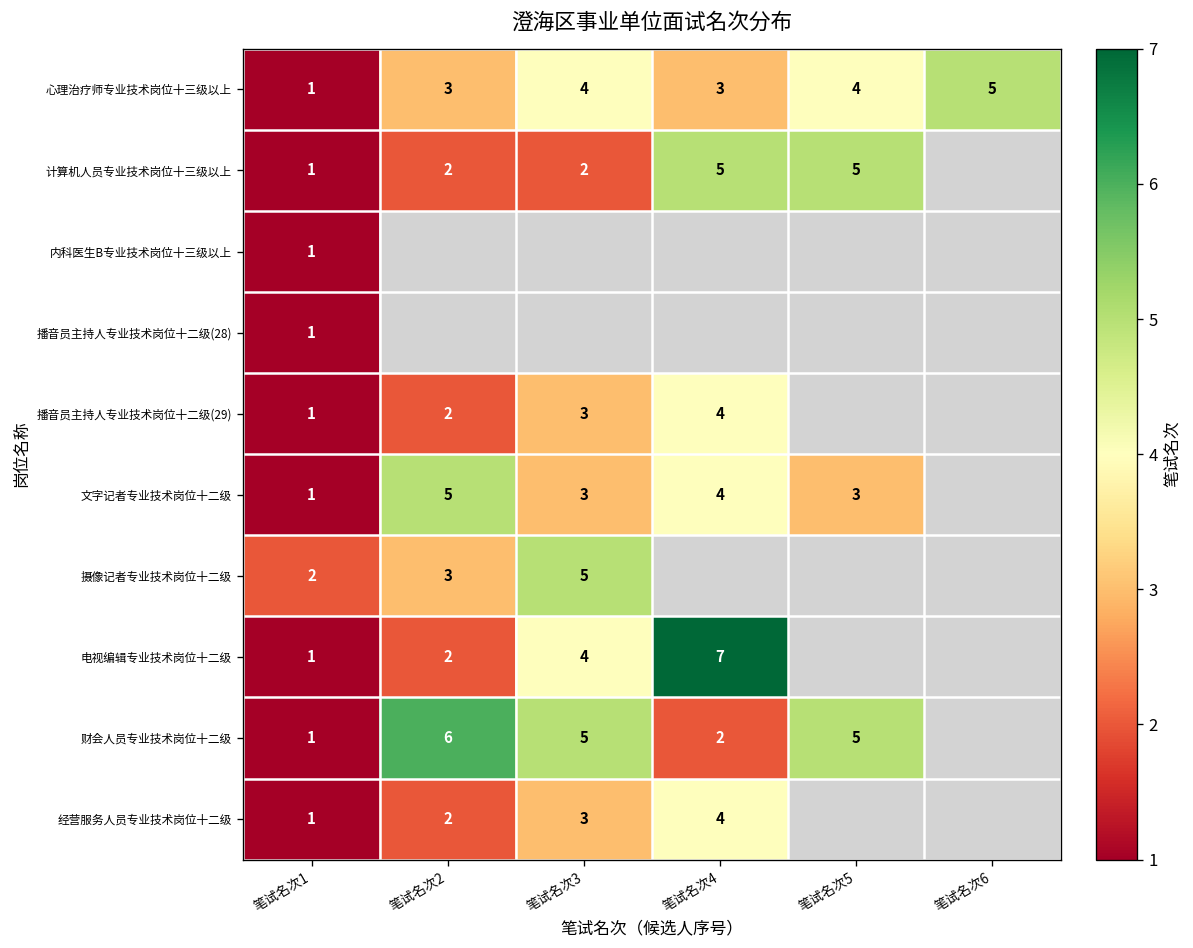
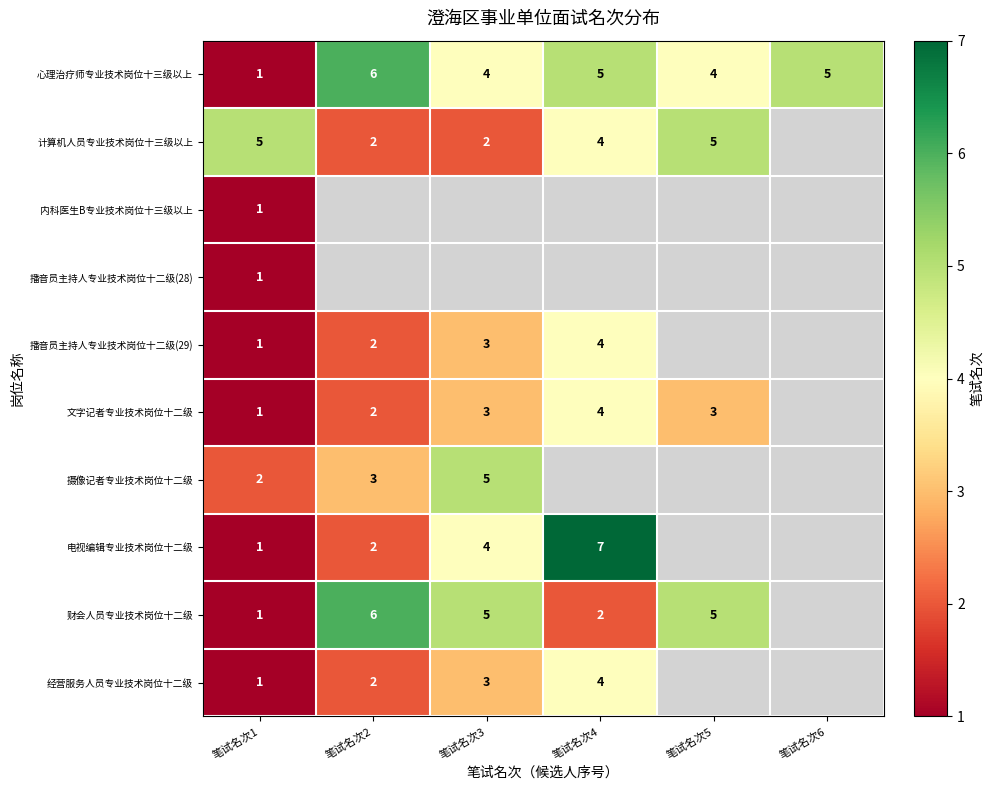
心理治疗师专业技术岗位十三级以上, 笔试名次2: 3 -> 6
心理治疗师专业技术岗位十三级以上, 笔试名次4: 3 -> 5
计算机人员专业技术岗位十三级以上, 笔试名次1: 1 -> 5
计算机人员专业技术岗位十三级以上, 笔试名次4: 5 -> 4
文字记者专业技术岗位十二级, 笔试名次2: 5 -> 2
